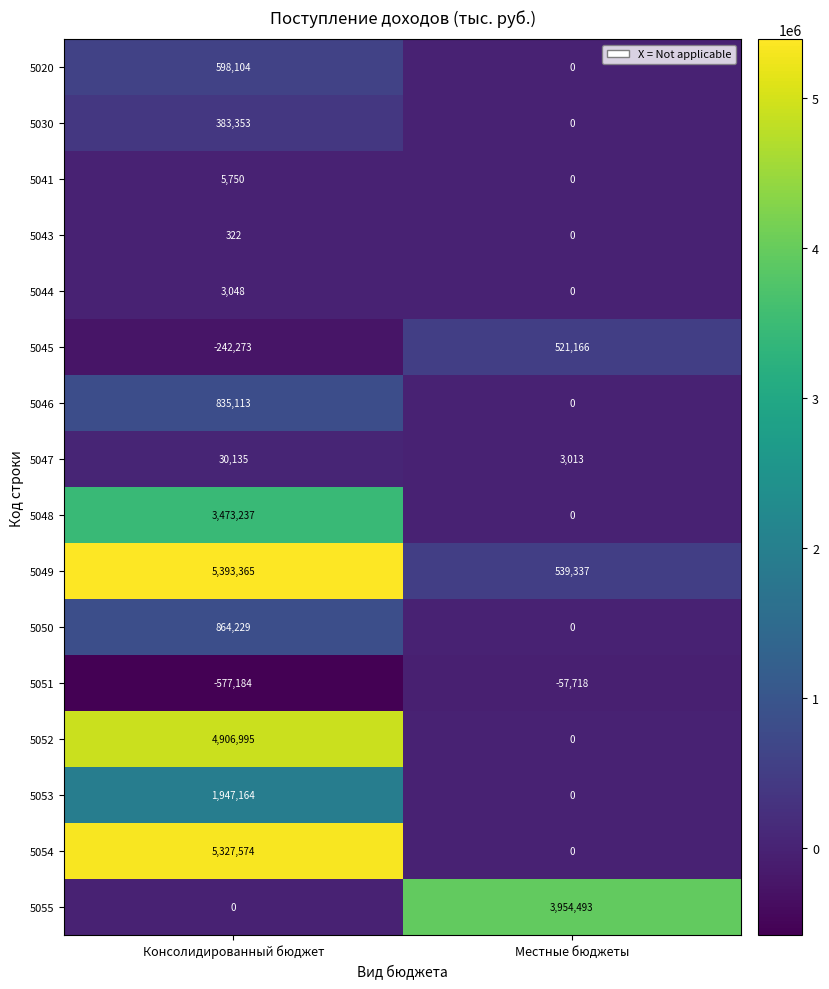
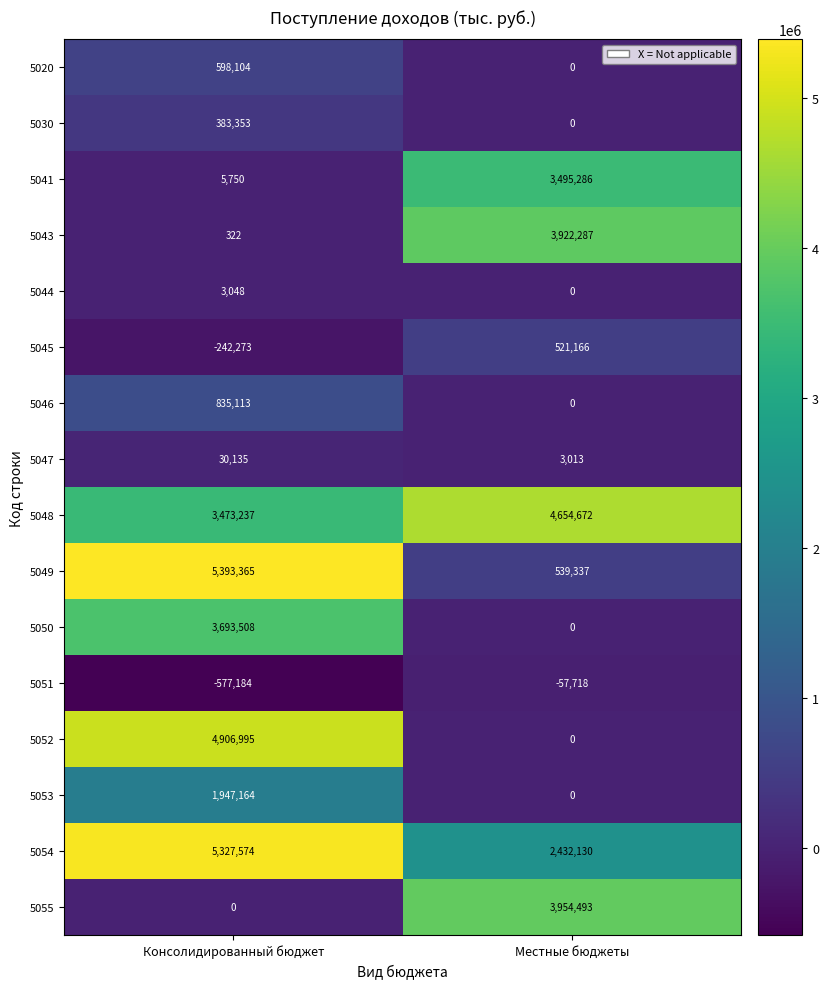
5041, Местные бюджеты: 0 -> 3,495,286
5043, Местные бюджеты: 0 -> 3,922,287
5048, Местные бюджеты: 0 -> 4,654,672
5050, Консолидированный бюджет: 864,229 -> 3,693,508
5054, Местные бюджеты: 0 -> 2,432,130
